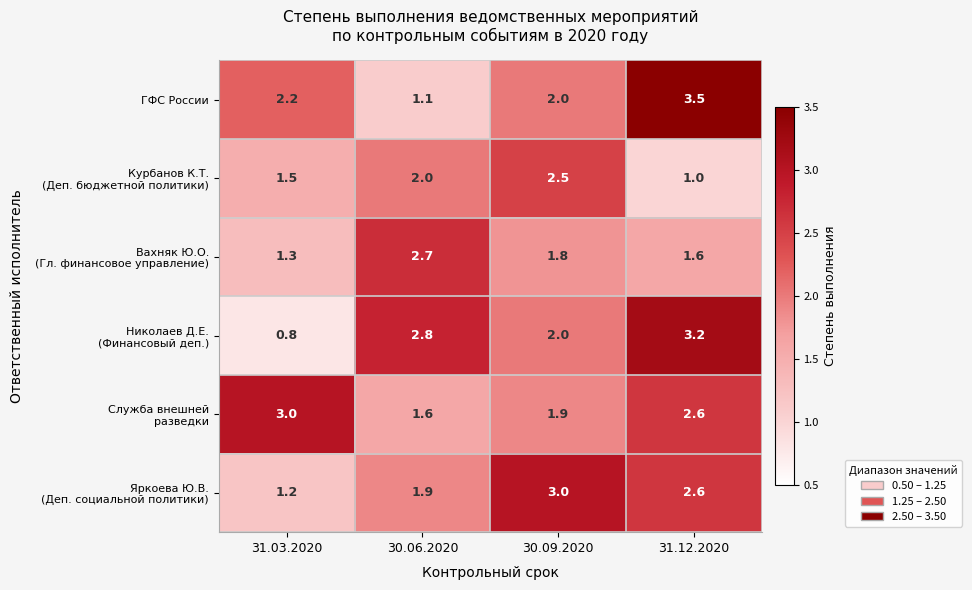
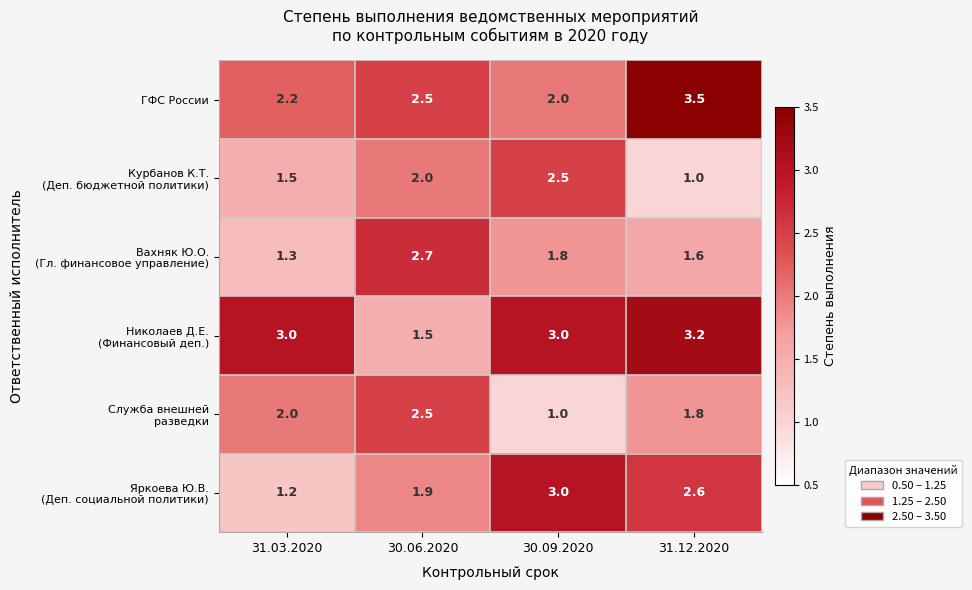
ГФС России, 30.06.2020: 1.1 -> 2.5
Николаев Д.Е. (Финансовый деп.), 31.03.2020: 0.8 -> 3.0
Николаев Д.Е. (Финансовый деп.), 30.06.2020: 2.8 -> 1.5
Николаев Д.Е. (Финансовый деп.), 30.09.2020: 2.0 -> 3.0
Служба внешней разведки, 31.03.2020: 3.0 -> 2.0
Служба внешней разведки, 30.06.2020: 1.6 -> 2.5
Служба внешней разведки, 30.09.2020: 1.9 -> 1.0
Служба внешней разведки, 31.12.2020: 2.6 -> 1.8
